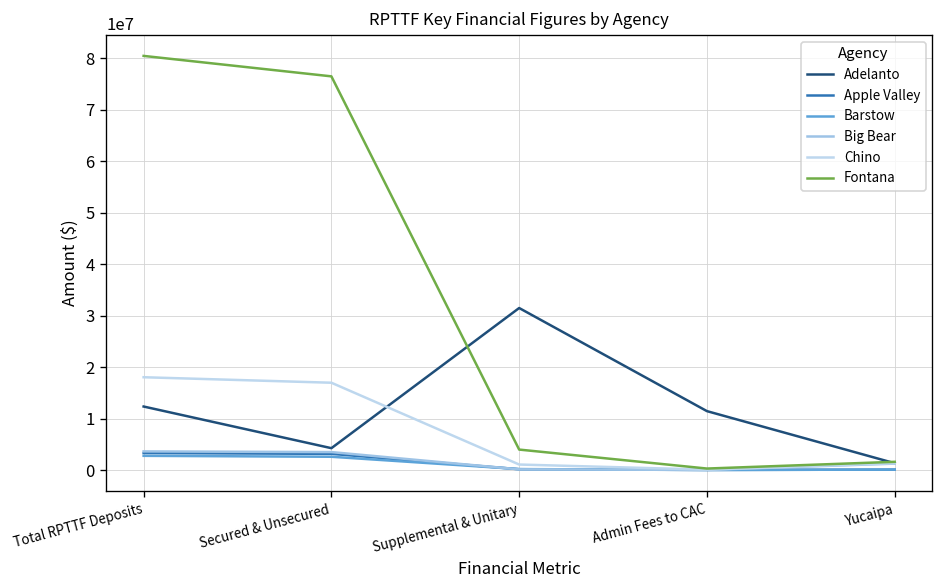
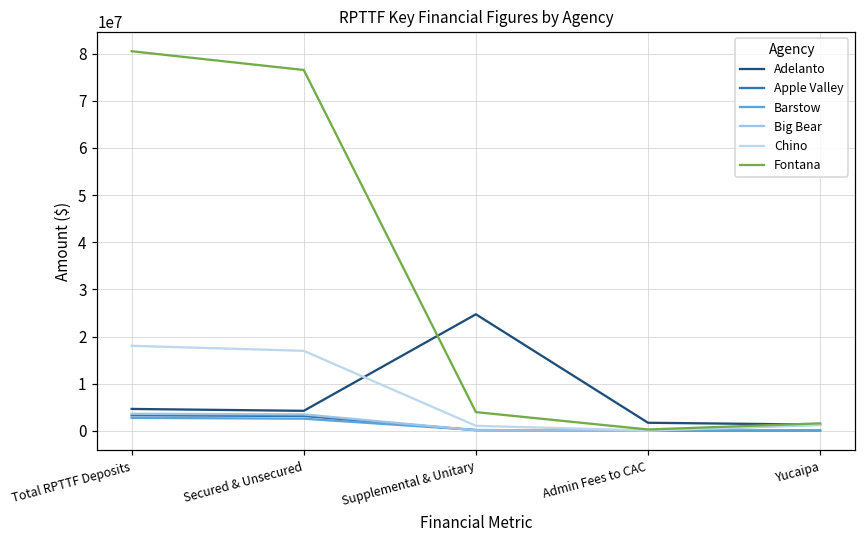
Adelanto, Total RPTTF Deposits: 12000000 -> 5000000
Adelanto, Supplemental & Unitary: 31000000 -> 25000000
Adelanto, Admin Fees to CAC: 11000000 -> 2000000
